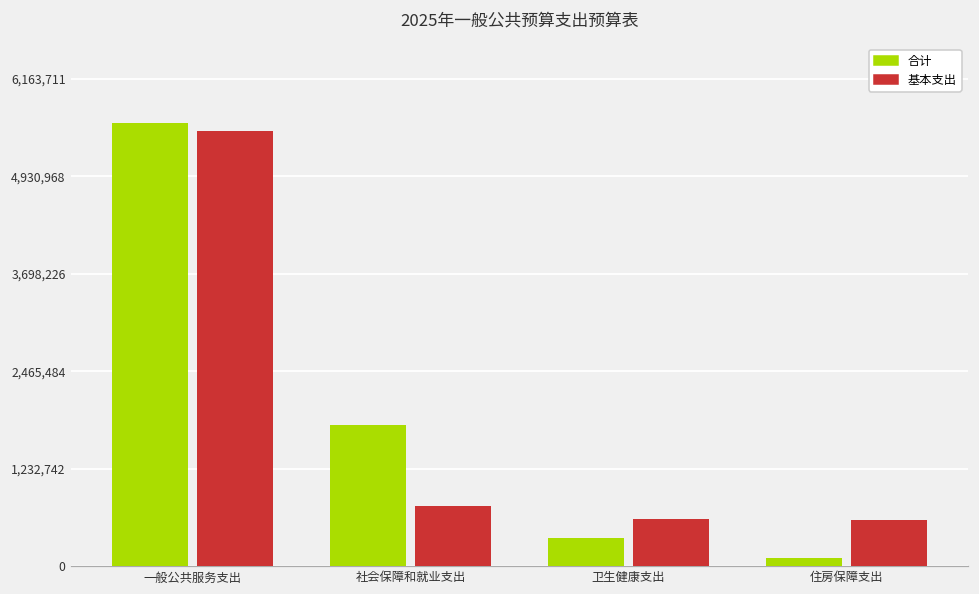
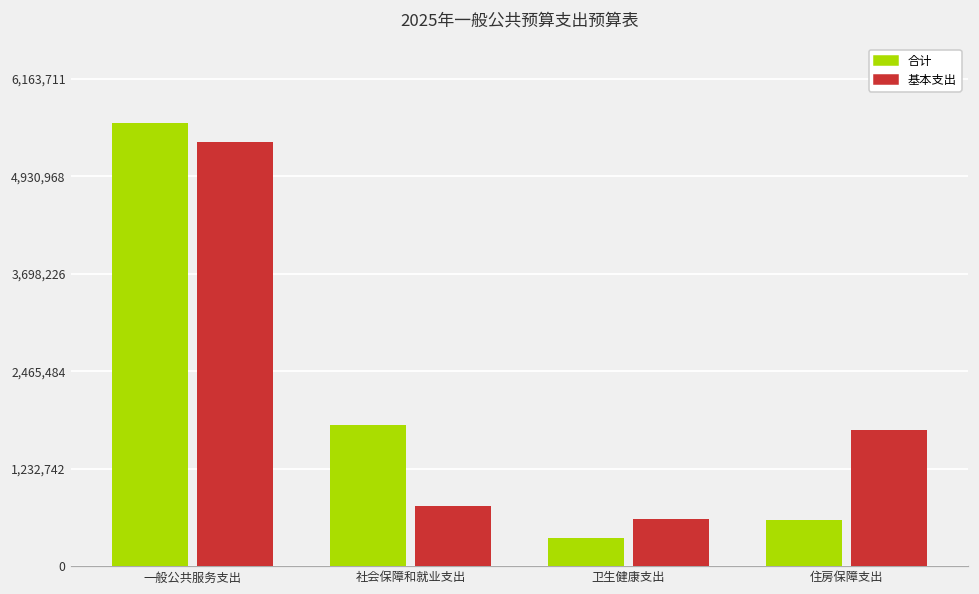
基本支出, 一般公共服务支出: 5,500,000 -> 5,400,000
合计, 住房保障支出: 100,000 -> 600,000
基本支出, 住房保障支出: 600,000 -> 1,700,000
